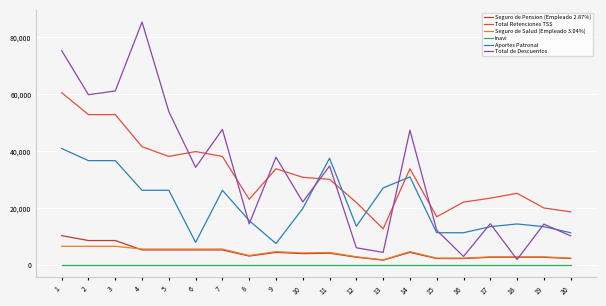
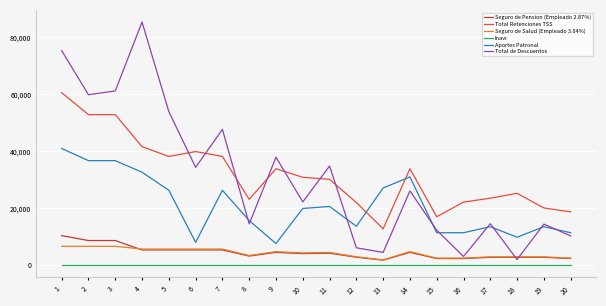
Aportes Patronal, 4: 26,000 -> 33,000
Aportes Patronal, 11: 38,000 -> 21,000
Total de Descuentos, 14: 47,000 -> 26,000
Aportes Patronal, 18: 14,000 -> 10,000
